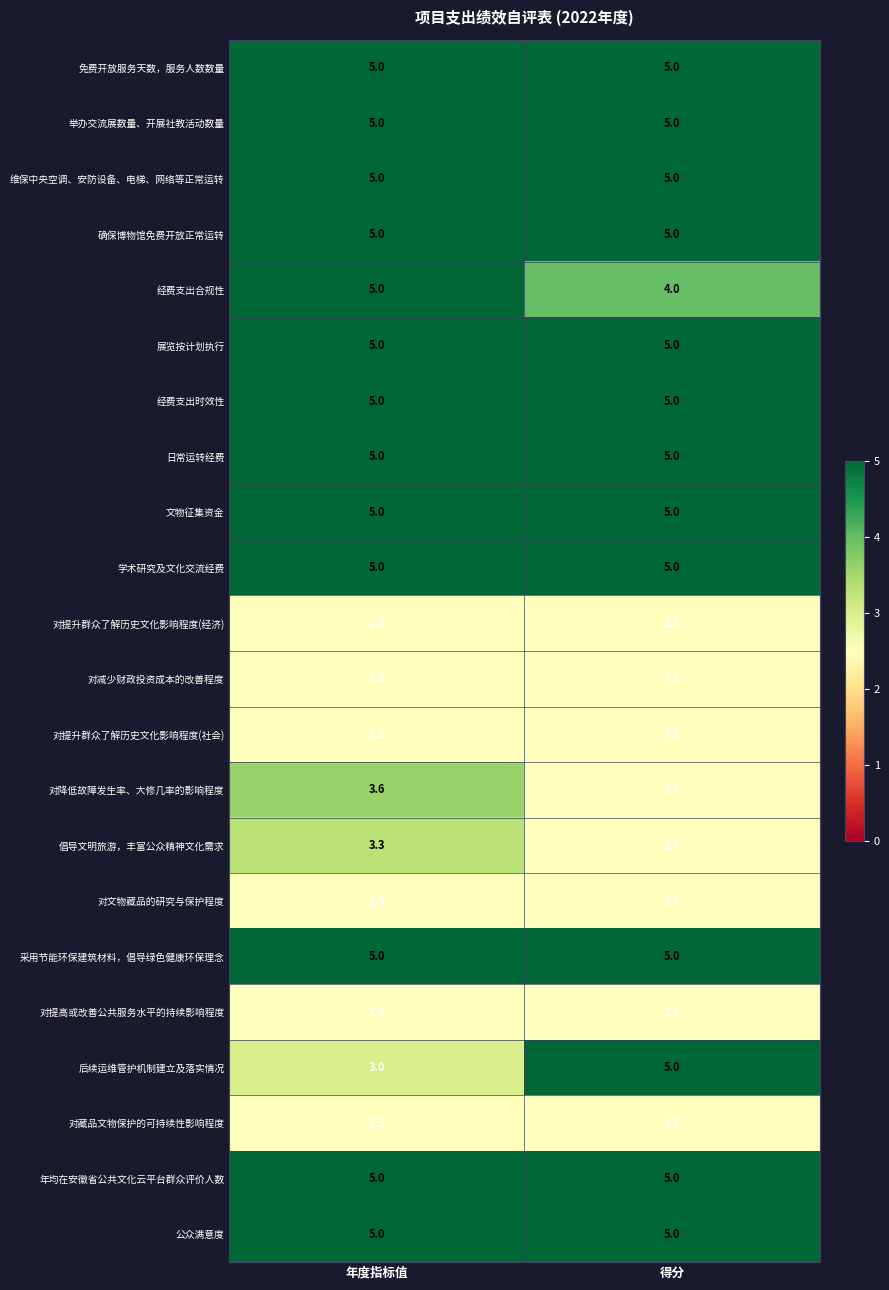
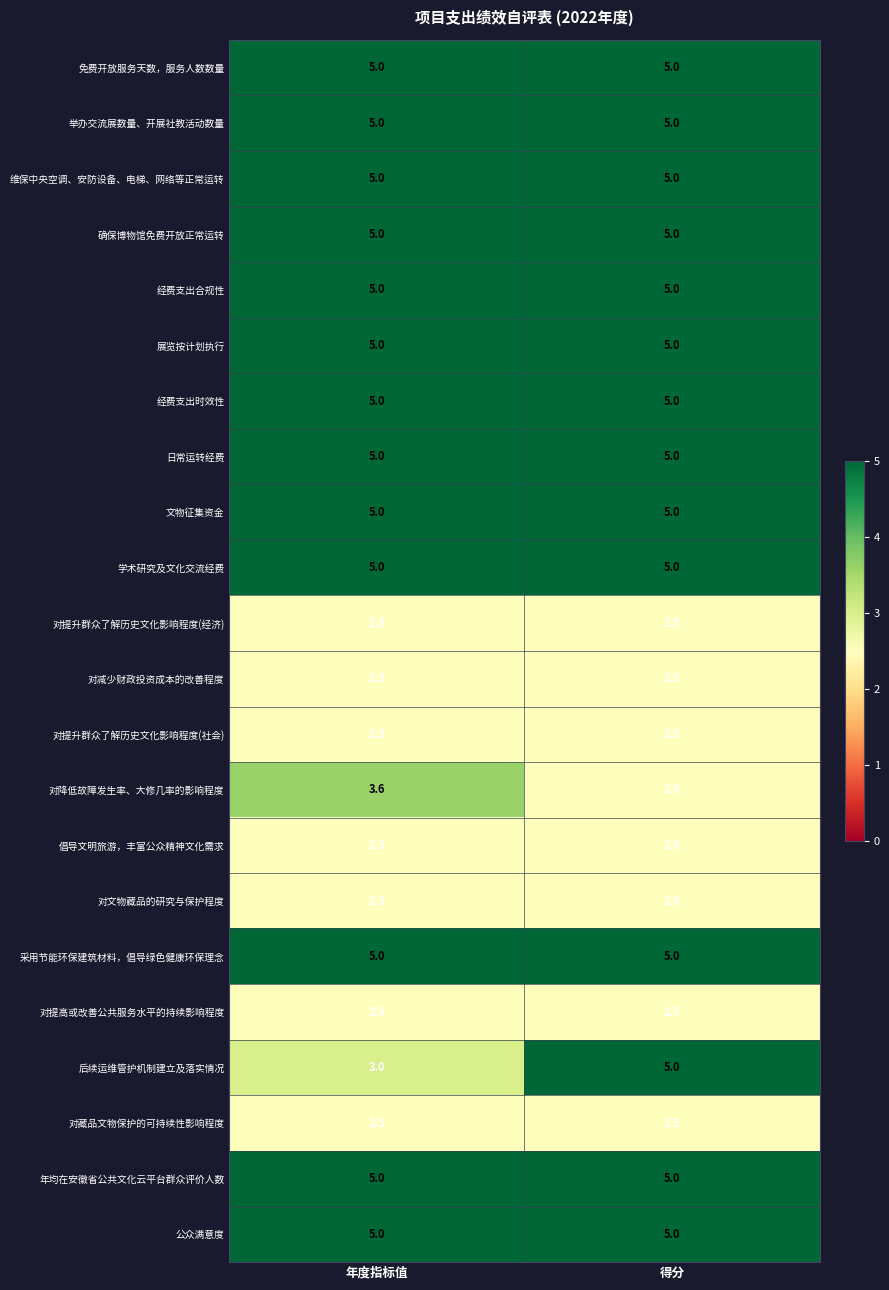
经费支出合规性, 得分: 4.0 -> 5.0
倡导文明旅游，丰富公众精神文化需求, 年度指标值: 3.3 -> 2.5
